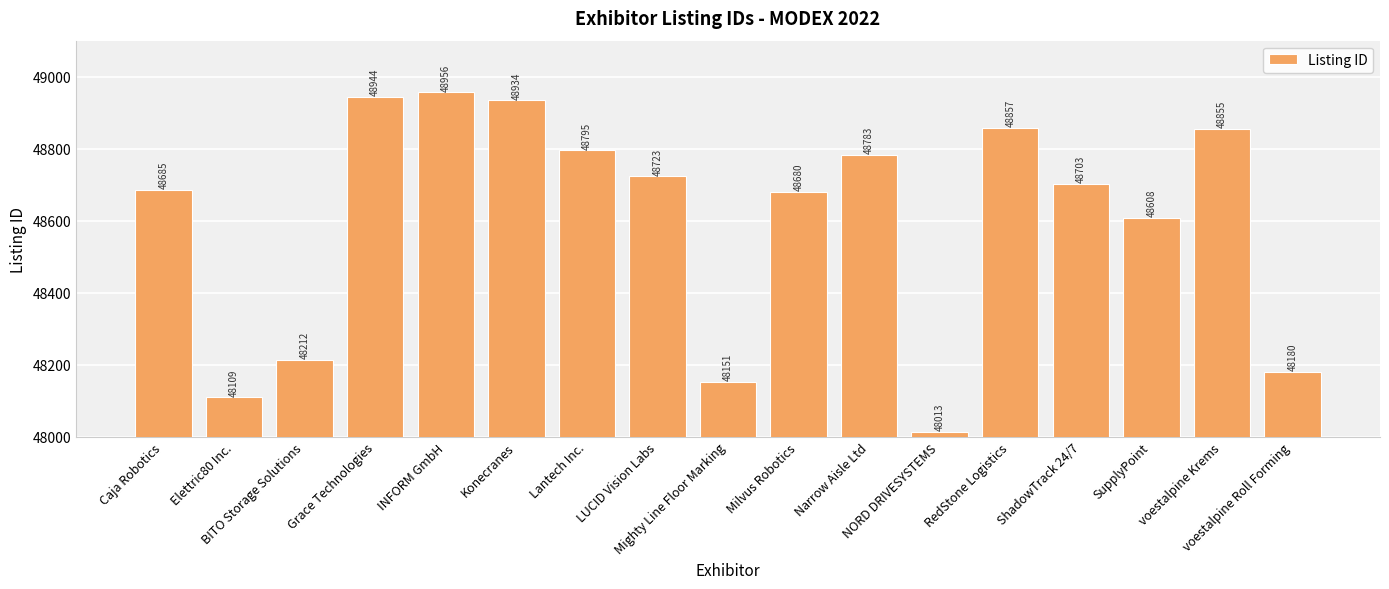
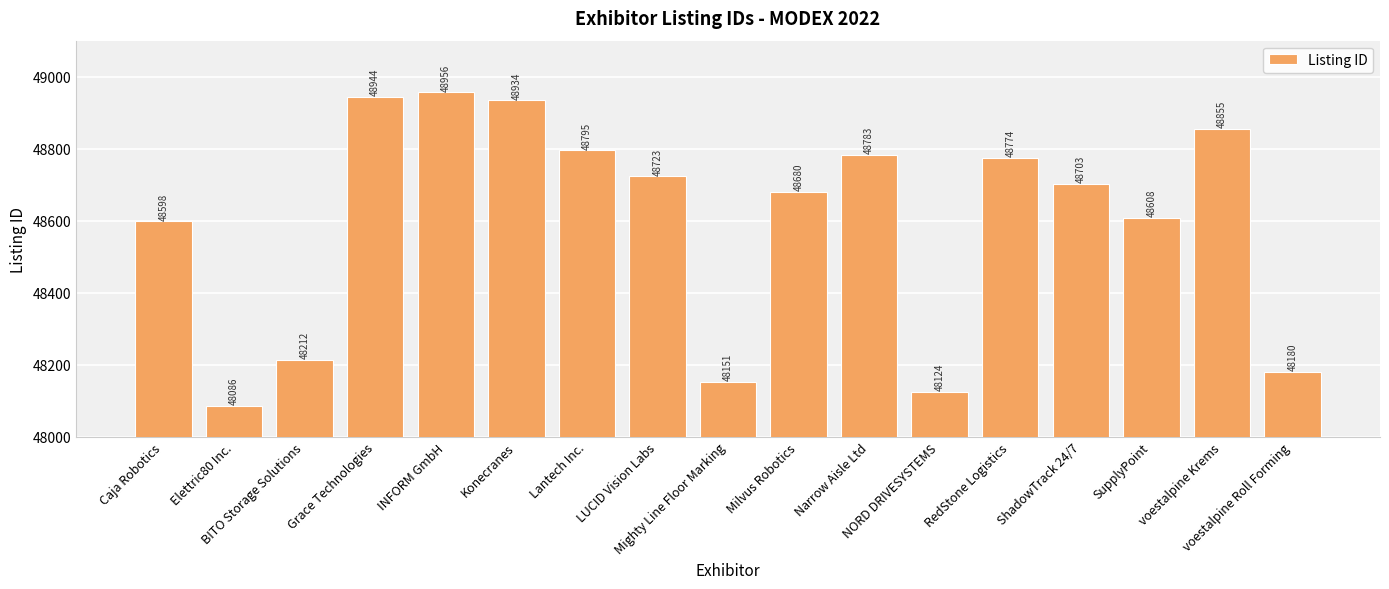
Caja Robotics: 48685 -> 48598
Elettric80 Inc.: 48109 -> 48086
NORD DRIVESYSTEMS: 48013 -> 48124
RedStone Logistics: 48857 -> 48774
